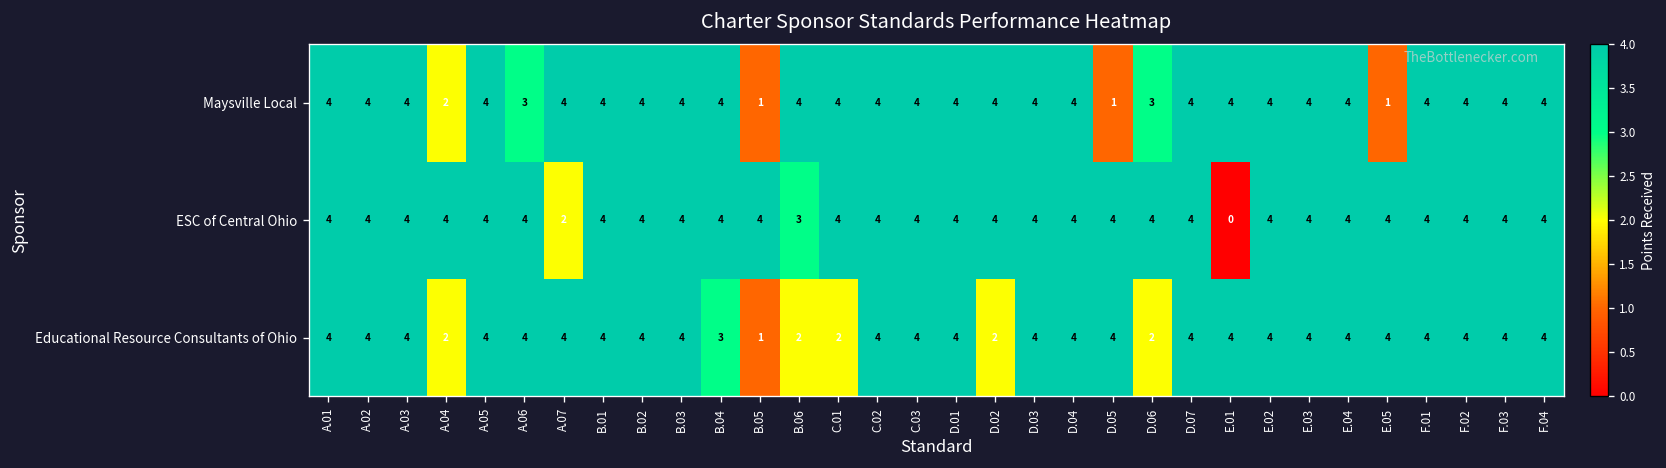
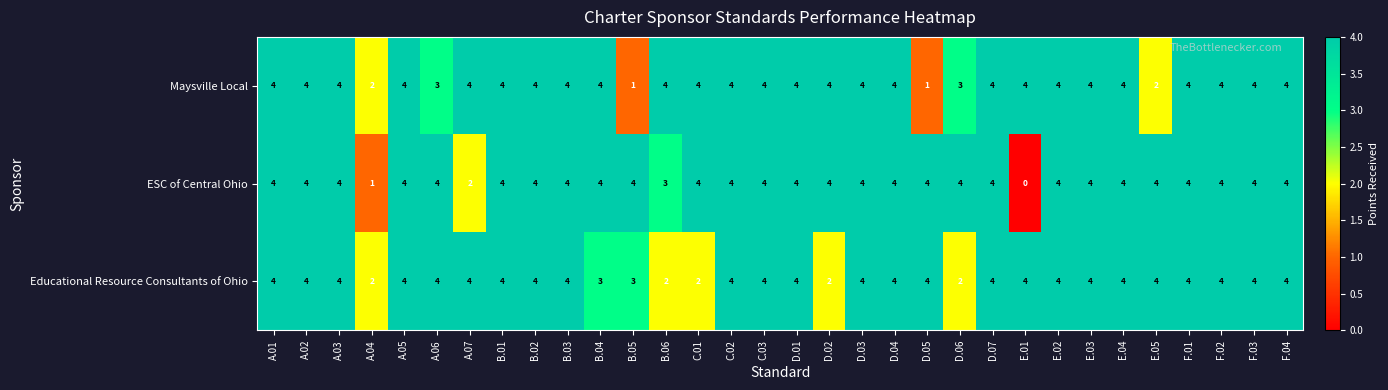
Maysville Local, E.05: 1 -> 2
ESC of Central Ohio, A.04: 4 -> 1
Educational Resource Consultants of Ohio, B.05: 1 -> 3
